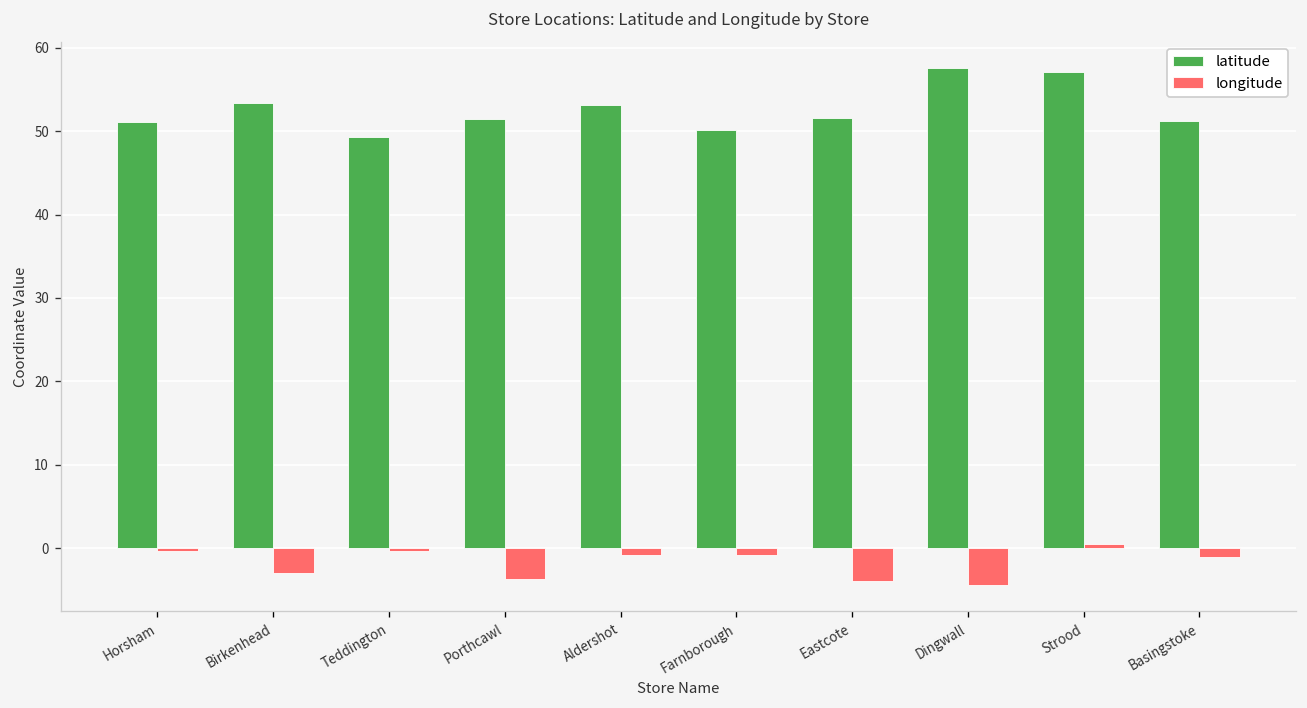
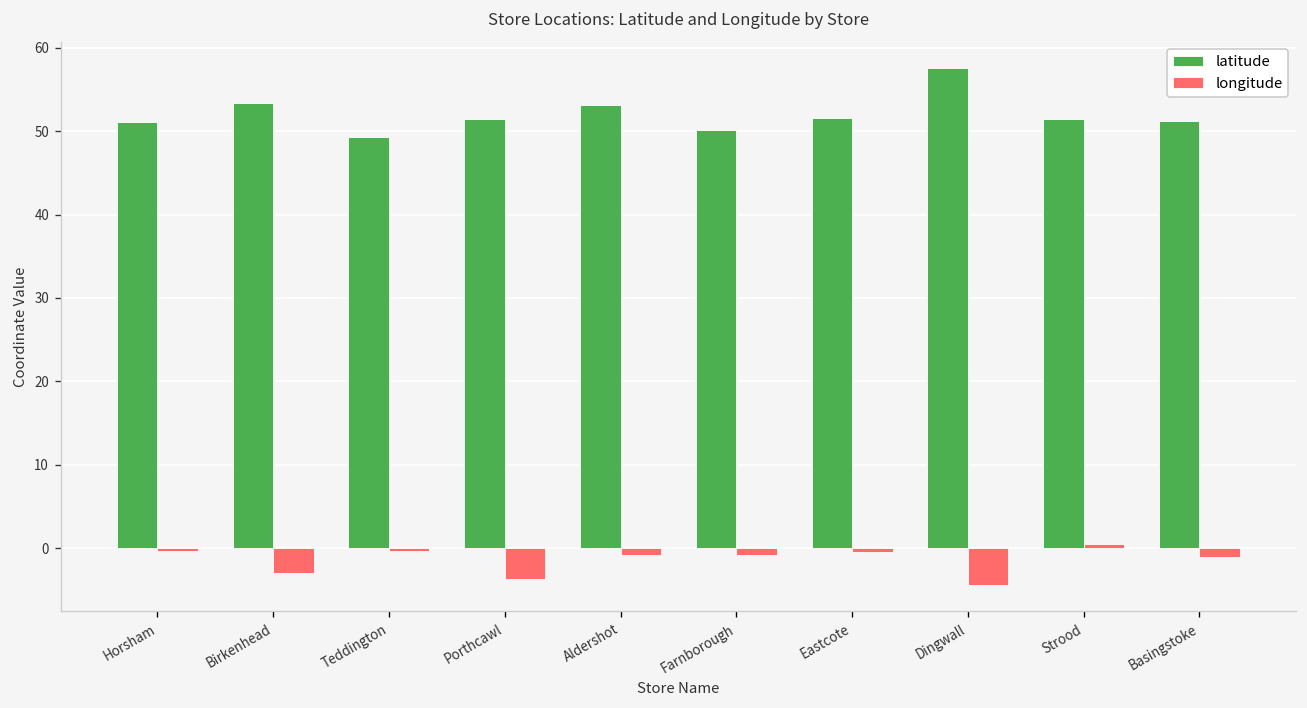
longitude, Eastcote: -4 -> 0
latitude, Strood: 57 -> 51
